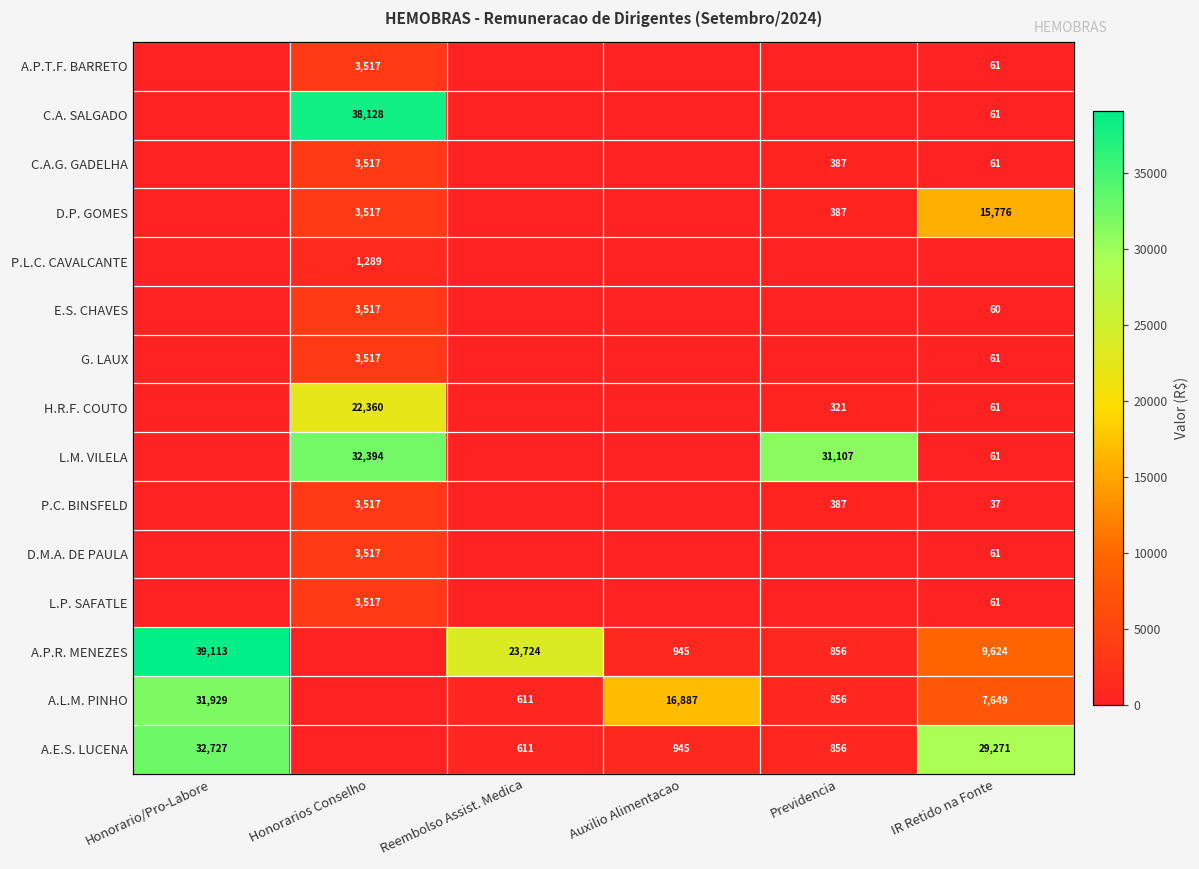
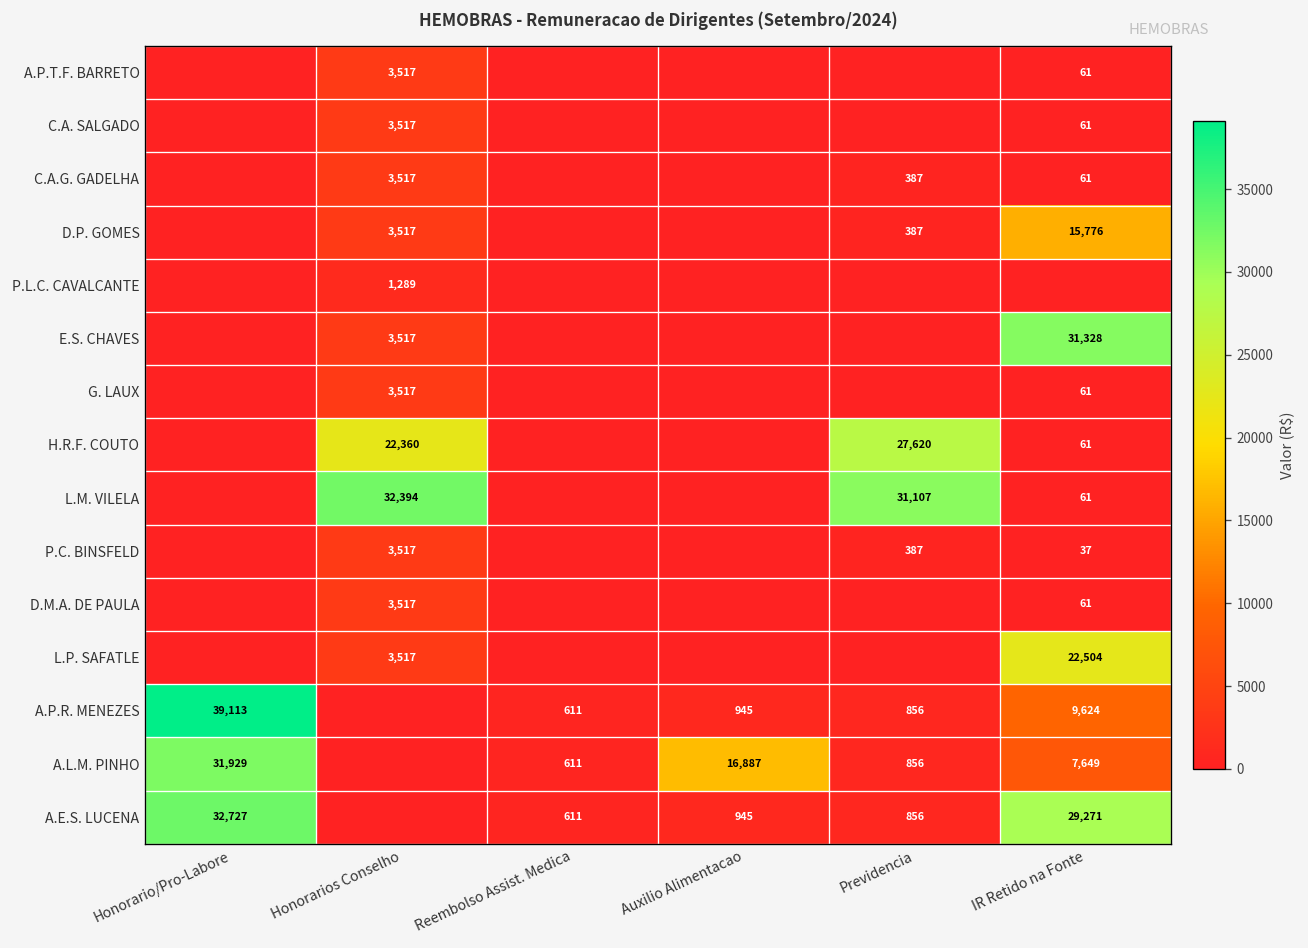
C.A. SALGADO, Honorarios Conselho: 38,128 -> 3,517
E.S. CHAVES, IR Retido na Fonte: 60 -> 31,328
H.R.F. COUTO, Previdencia: 321 -> 27,620
L.P. SAFATLE, IR Retido na Fonte: 61 -> 22,504
A.P.R. MENEZES, Reembolso Assist. Medica: 23,724 -> 611
